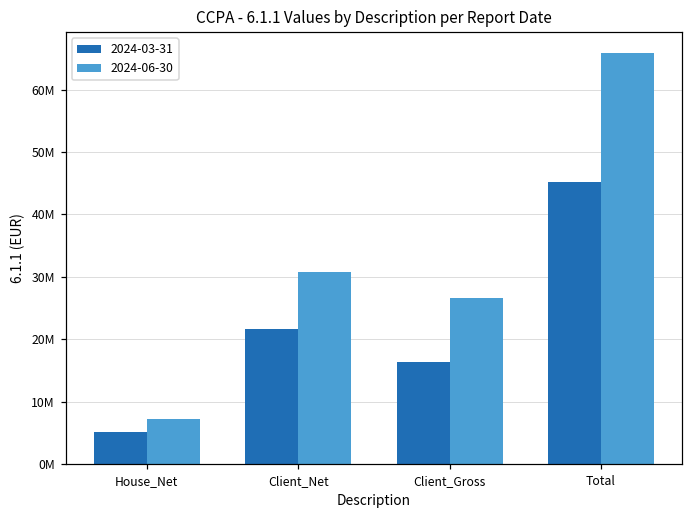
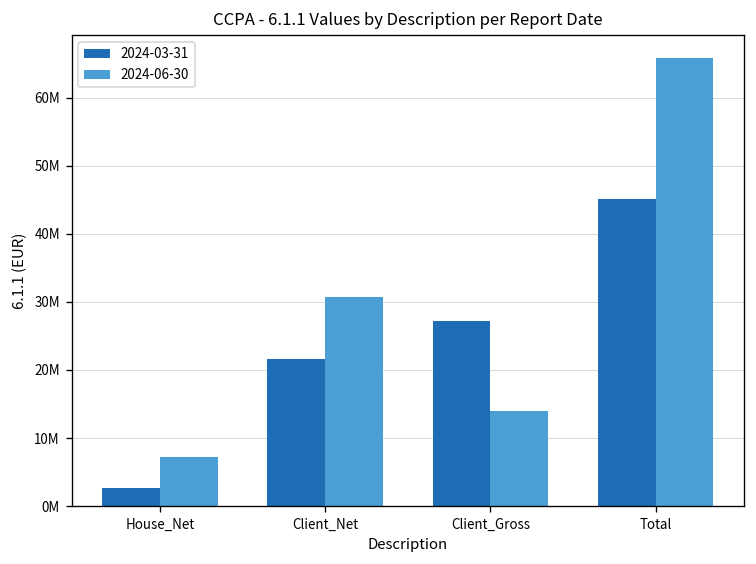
2024-03-31, House_Net: 5000000 -> 3000000
2024-03-31, Client_Gross: 16000000 -> 27000000
2024-06-30, Client_Gross: 27000000 -> 14000000
